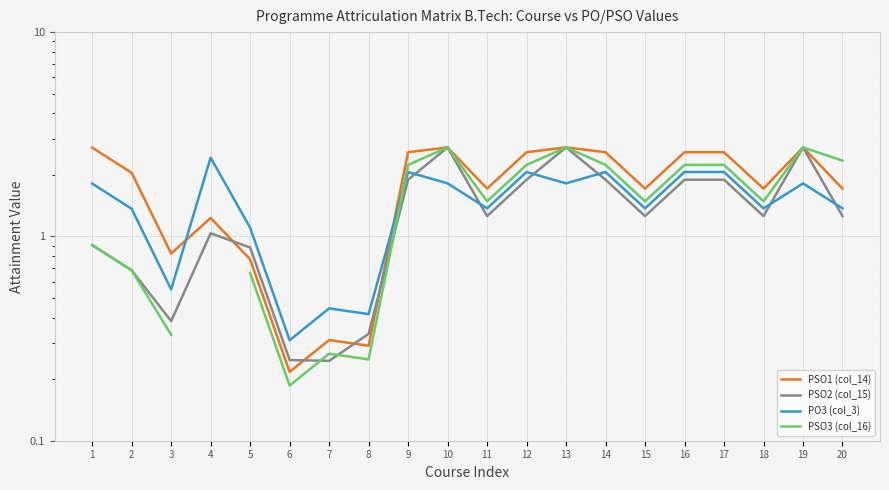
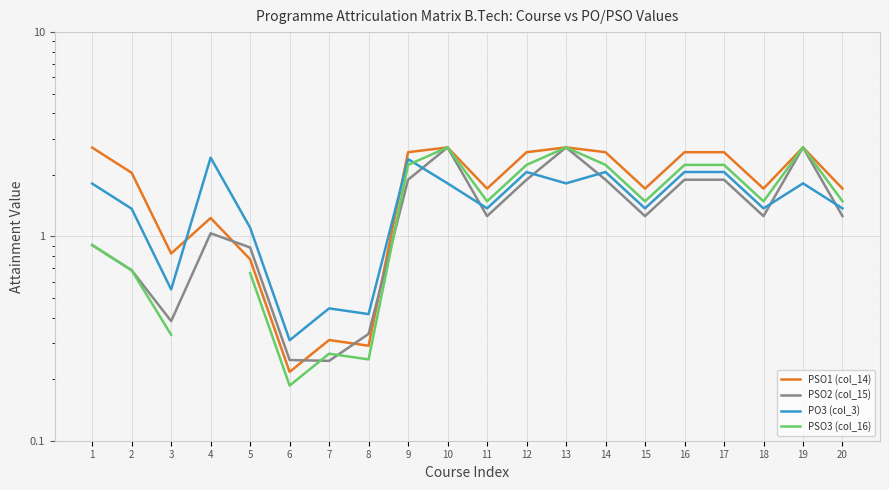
PO3 (col_3), 9: 2.1 -> 2.4
PSO3 (col_16), 20: 2.3 -> 1.5
